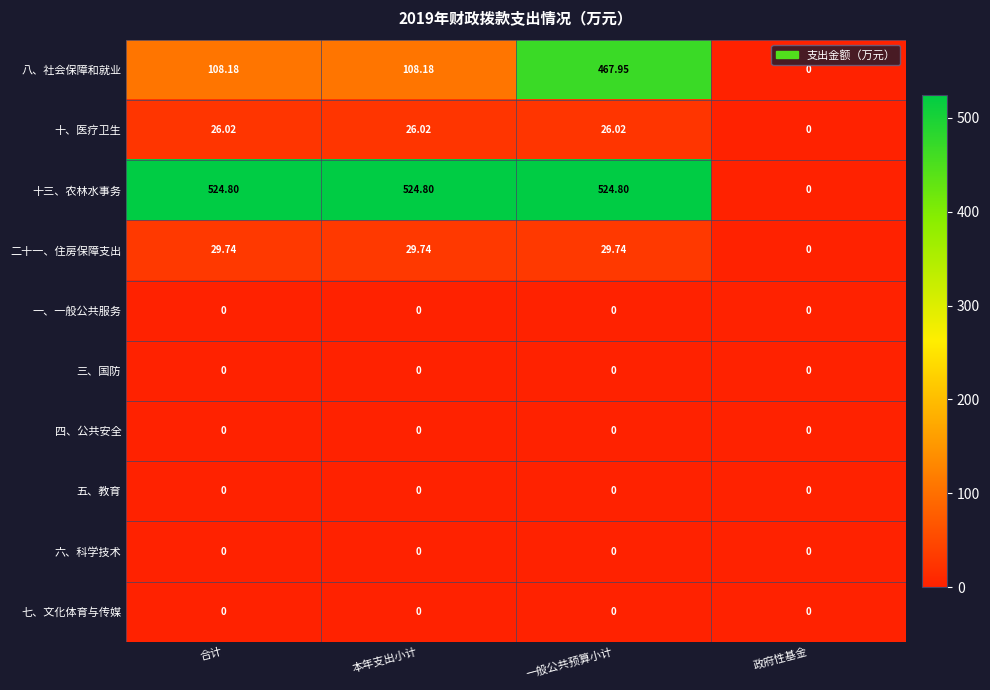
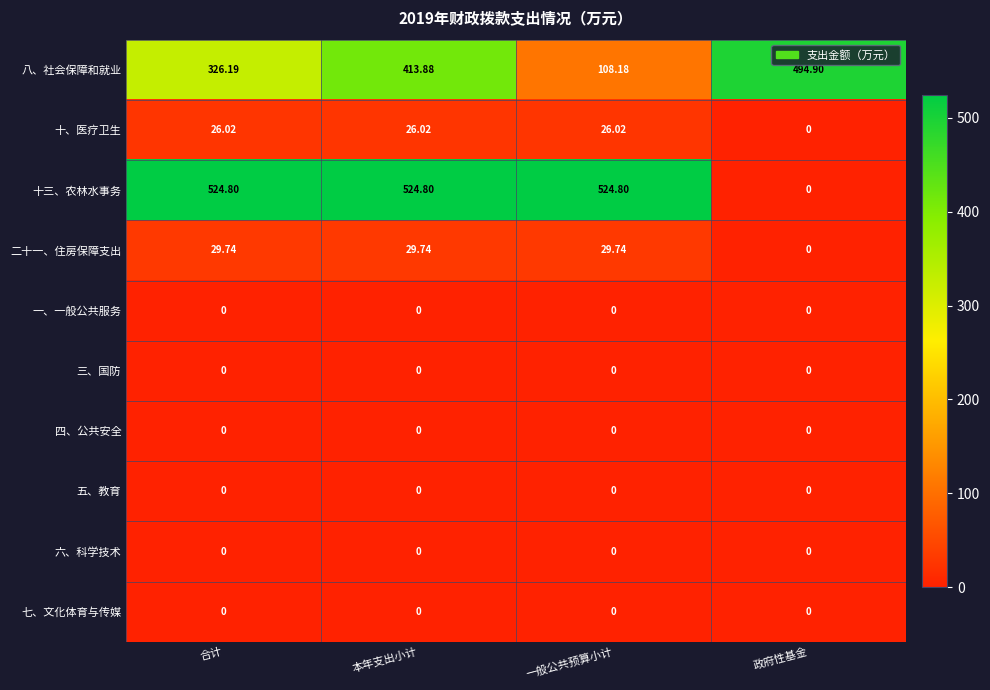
八、社会保障和就业, 合计: 108.18 -> 326.19
八、社会保障和就业, 本年支出小计: 108.18 -> 413.88
八、社会保障和就业, 一般公共预算小计: 467.95 -> 108.18
八、社会保障和就业, 政府性基金: 0 -> 494.90
